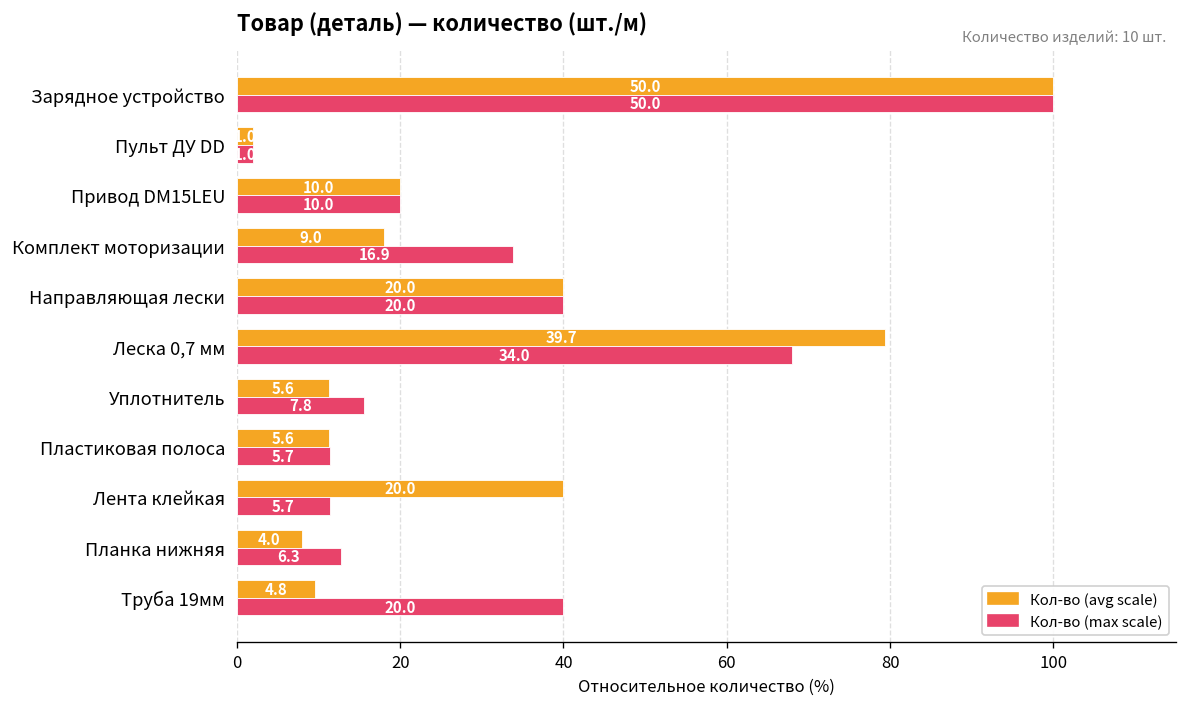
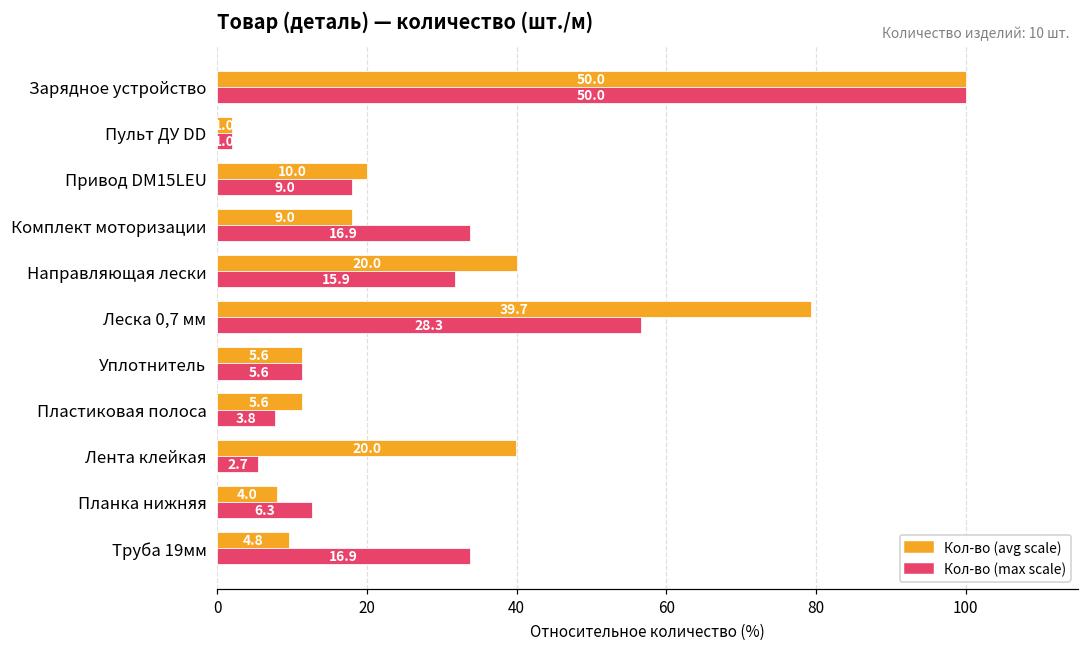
Кол-во (max scale), Привод DM15LEU: 10.0 -> 9.0
Кол-во (max scale), Направляющая лески: 20.0 -> 15.9
Кол-во (max scale), Леска 0,7 мм: 34.0 -> 28.3
Кол-во (max scale), Уплотнитель: 7.8 -> 5.6
Кол-во (max scale), Пластиковая полоса: 5.7 -> 3.8
Кол-во (max scale), Лента клейкая: 5.7 -> 2.7
Кол-во (max scale), Труба 19мм: 20.0 -> 16.9
